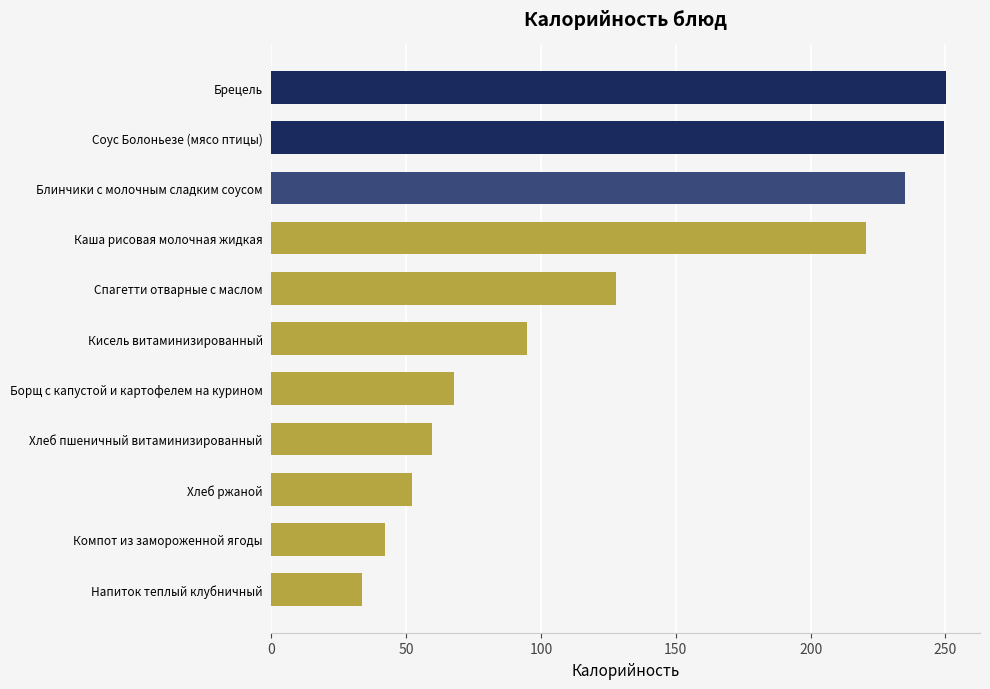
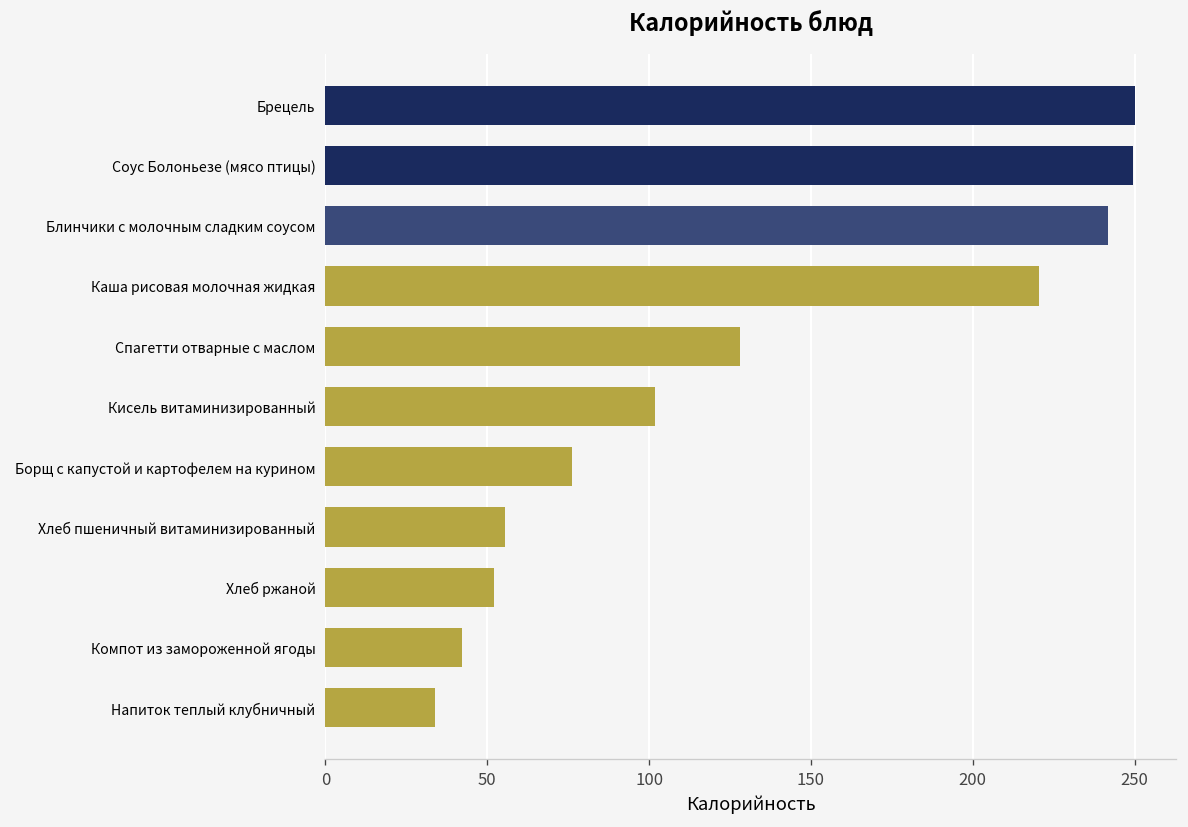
Блинчики с молочным сладким соусом: 235 -> 242
Кисель витаминизированный: 95 -> 102
Борщ с капустой и картофелем на курином: 68 -> 76
Хлеб пшеничный витаминизированный: 60 -> 56
